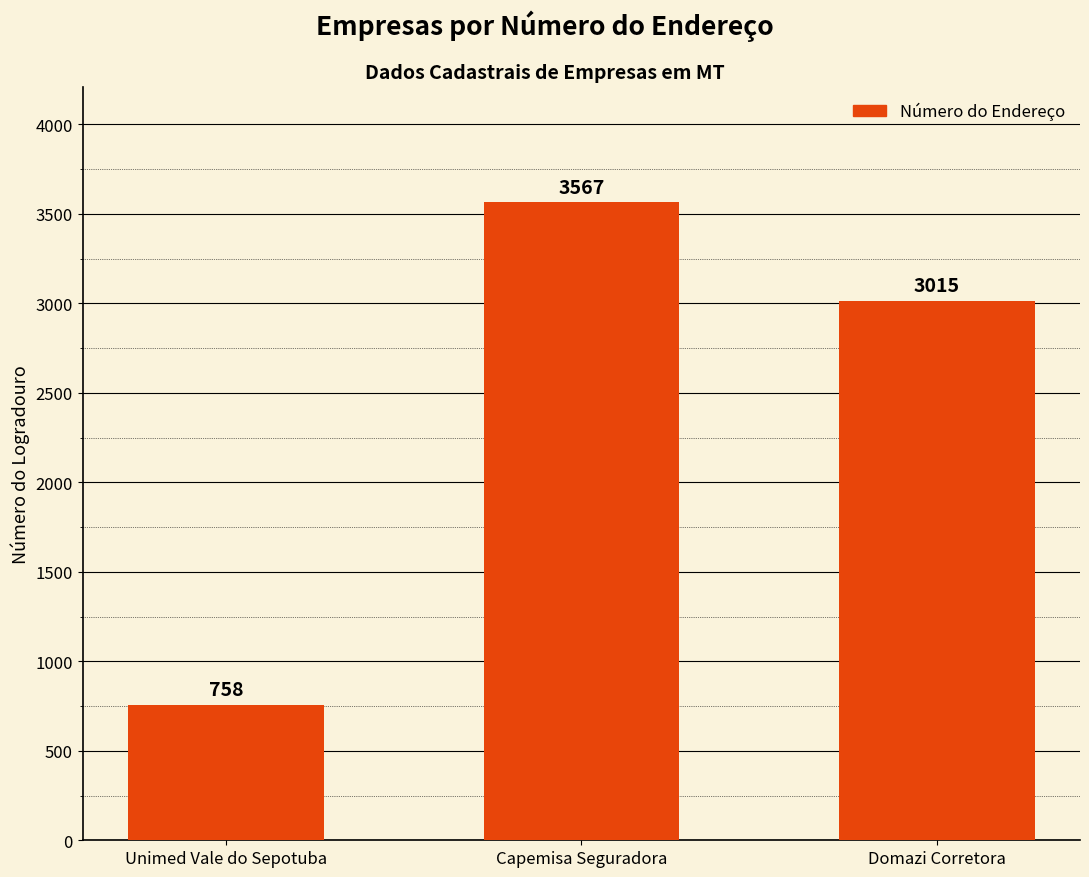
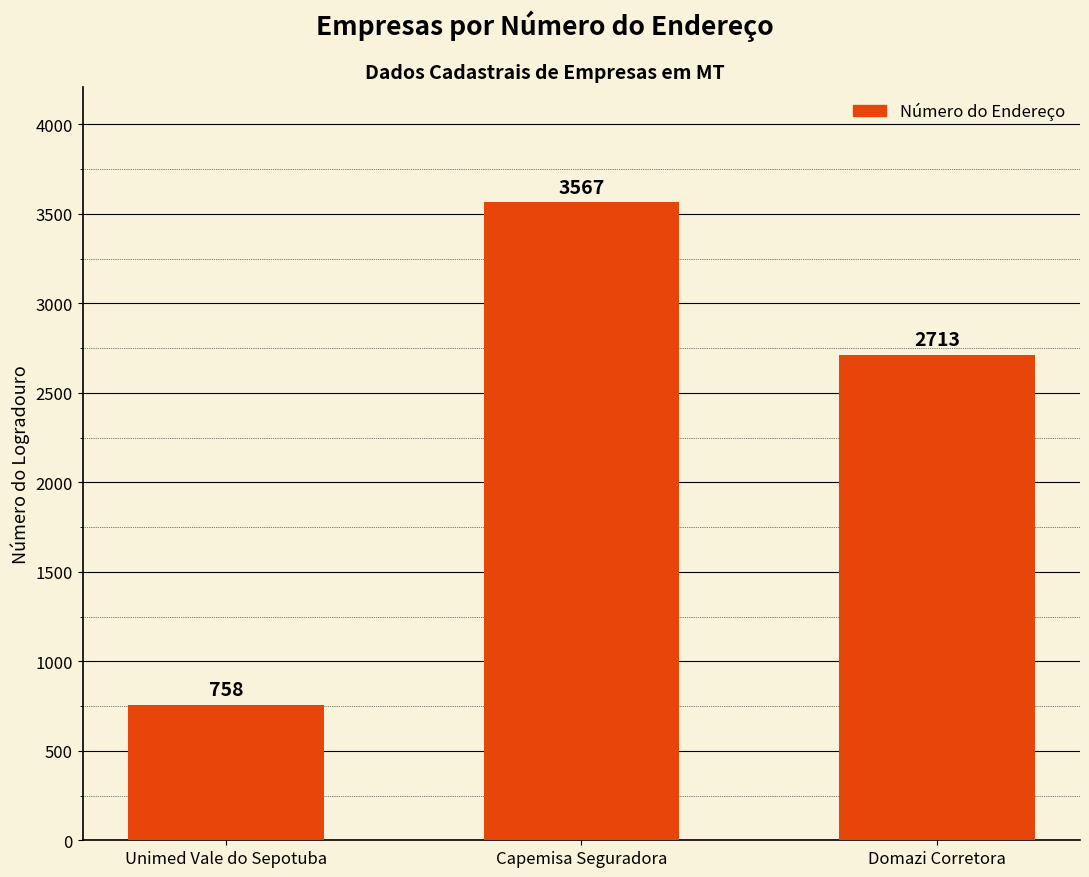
Domazi Corretora: 3015 -> 2713
